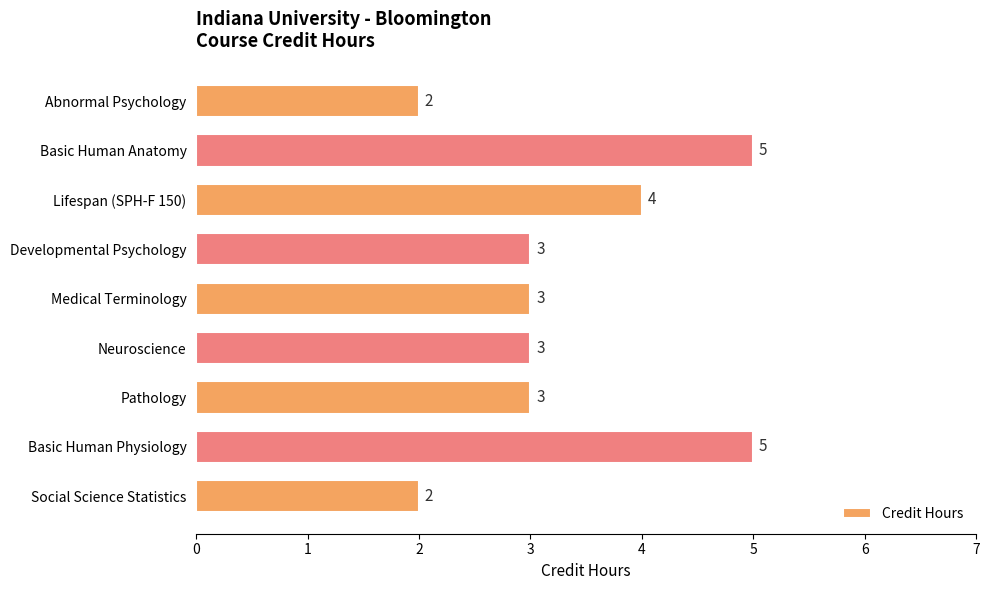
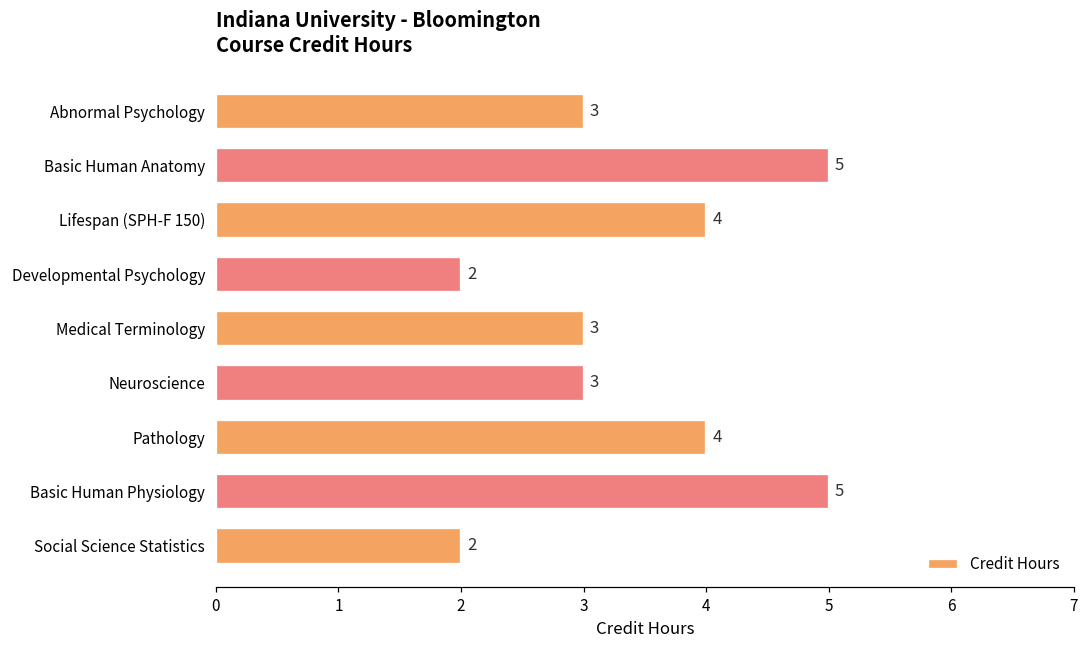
Abnormal Psychology: 2 -> 3
Developmental Psychology: 3 -> 2
Pathology: 3 -> 4
